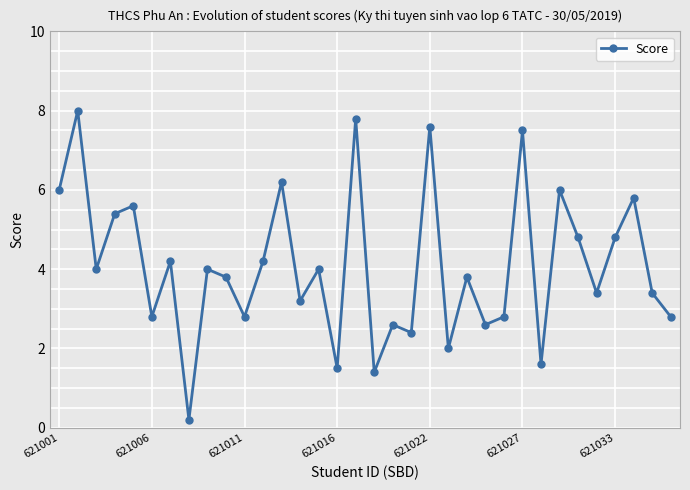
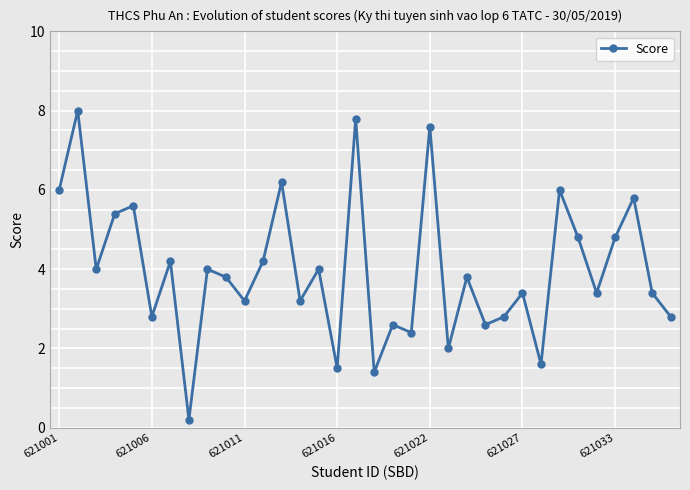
621011: 2.8 -> 3.2
621027: 7.5 -> 3.4
